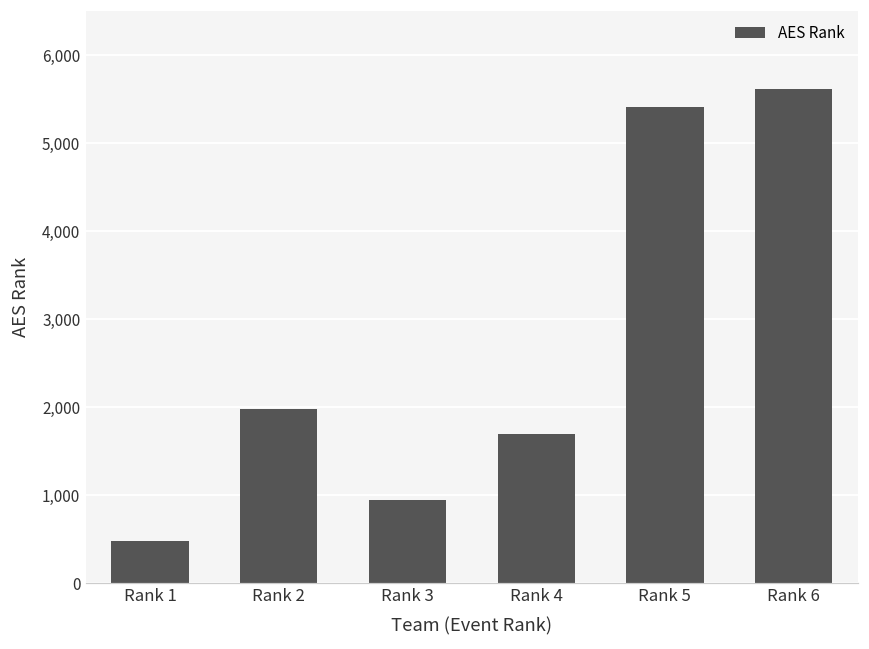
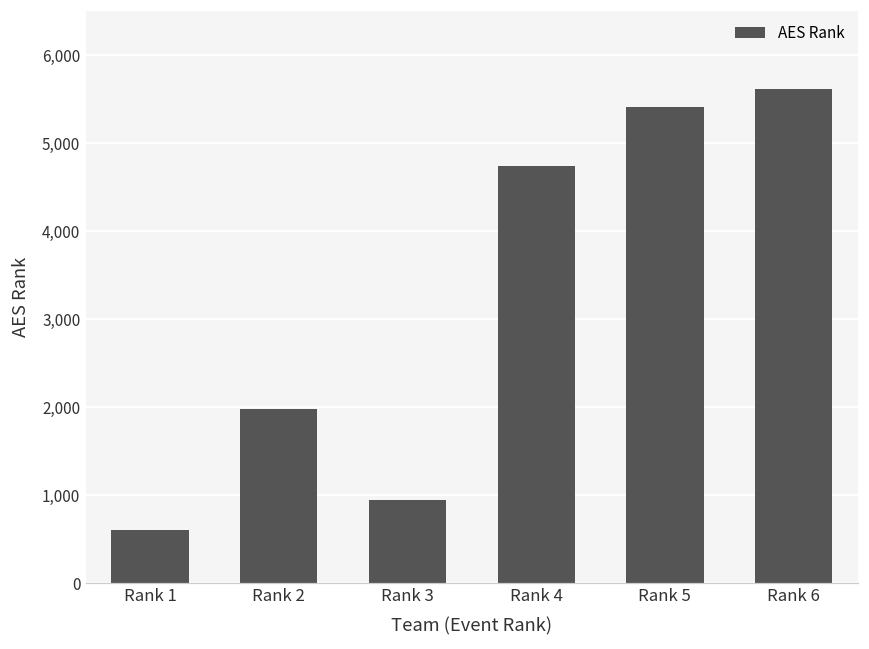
Rank 1: 500 -> 600
Rank 4: 1,700 -> 4,700
